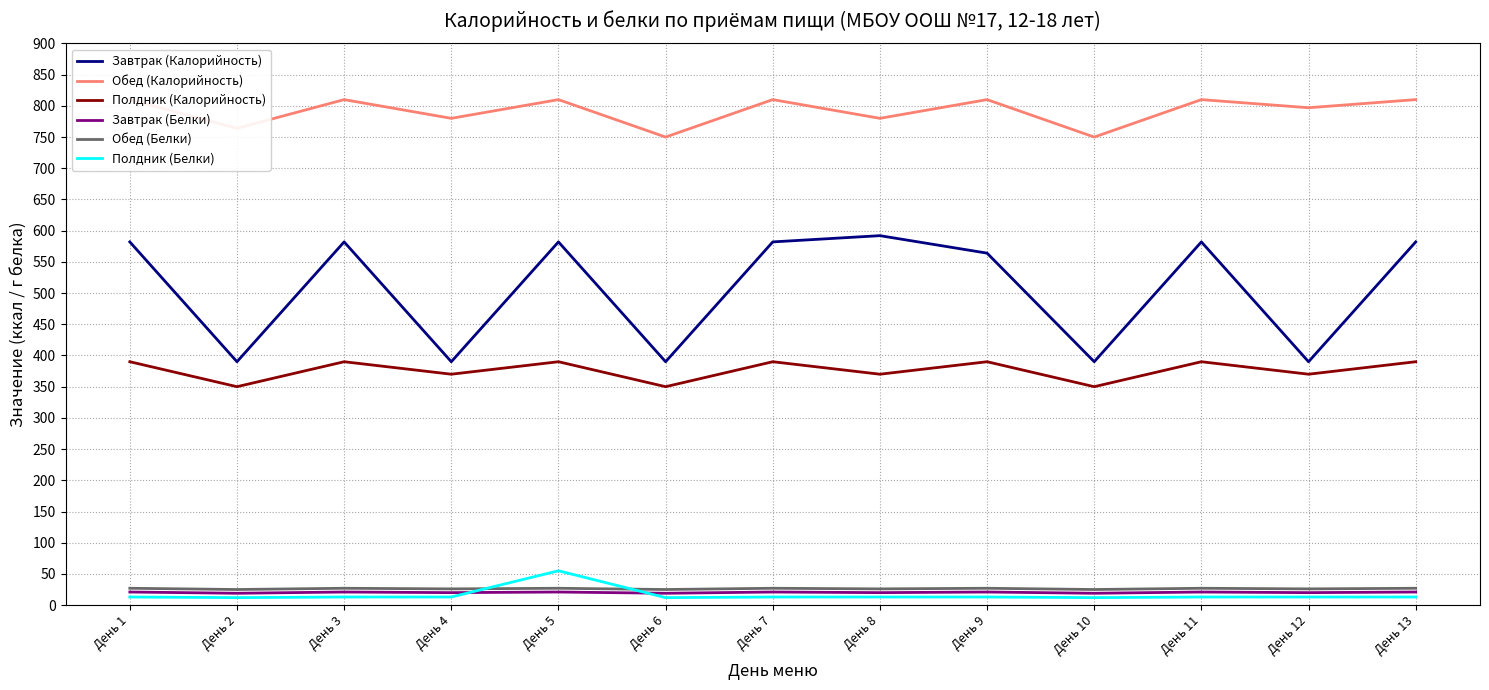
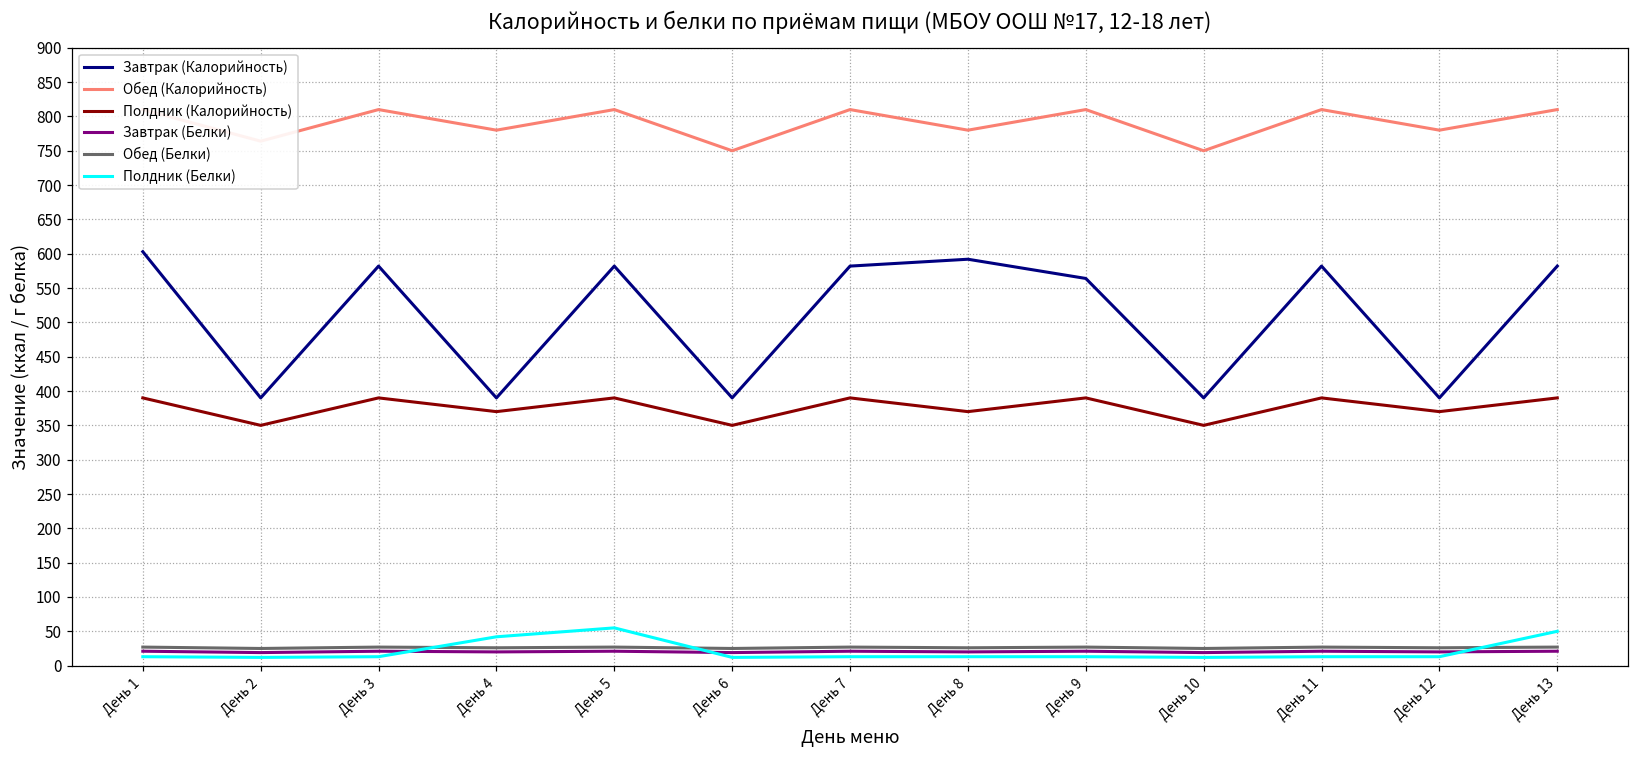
Завтрак (Калорийность), День 1: 580 -> 600
Полдник (Белки), День 4: 10 -> 40
Обед (Калорийность), День 12: 800 -> 780
Полдник (Белки), День 13: 10 -> 50
